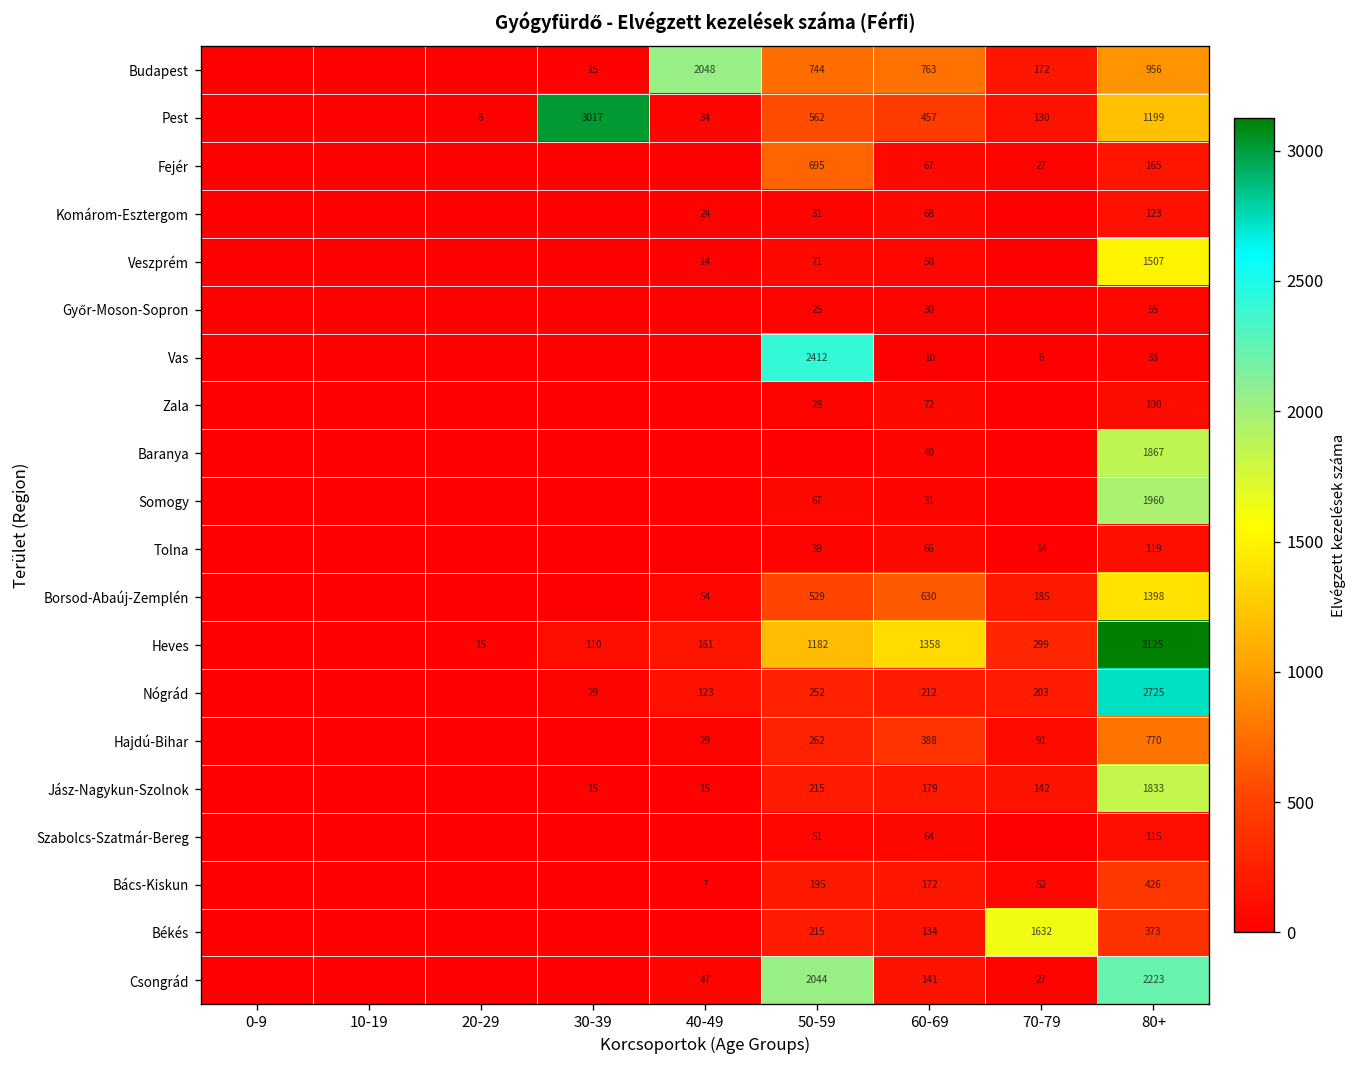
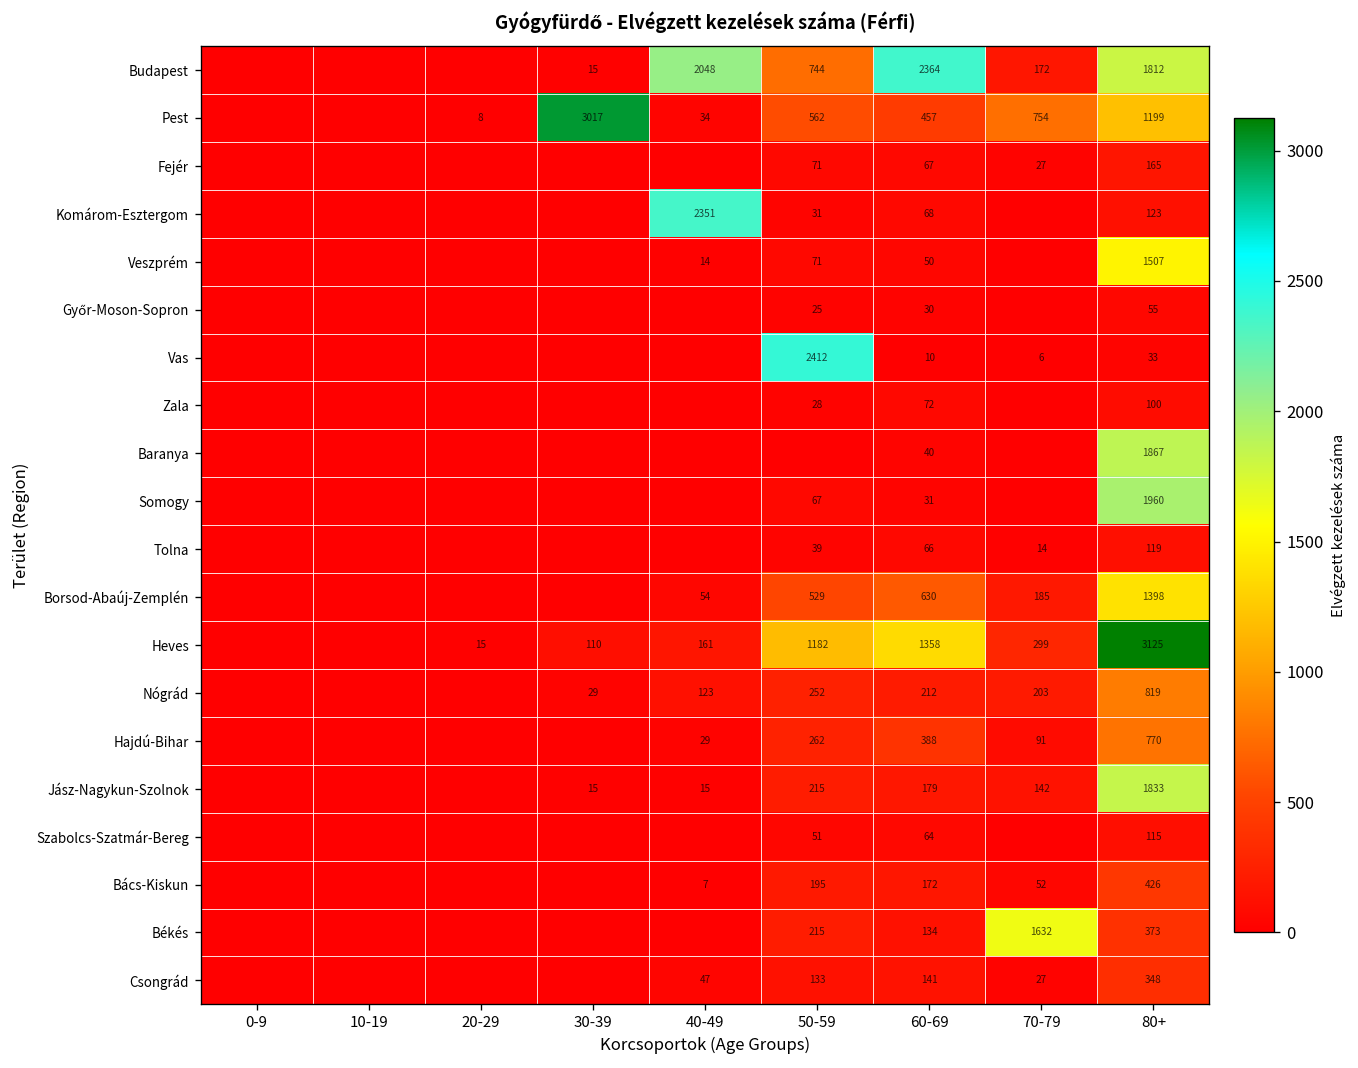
Budapest, 60-69: 763 -> 2364
Budapest, 80+: 956 -> 1812
Pest, 70-79: 130 -> 754
Fejér, 50-59: 695 -> 71
Komárom-Esztergom, 40-49: 24 -> 2351
Nógrád, 80+: 2725 -> 819
Csongrád, 50-59: 2044 -> 133
Csongrád, 80+: 2223 -> 348
